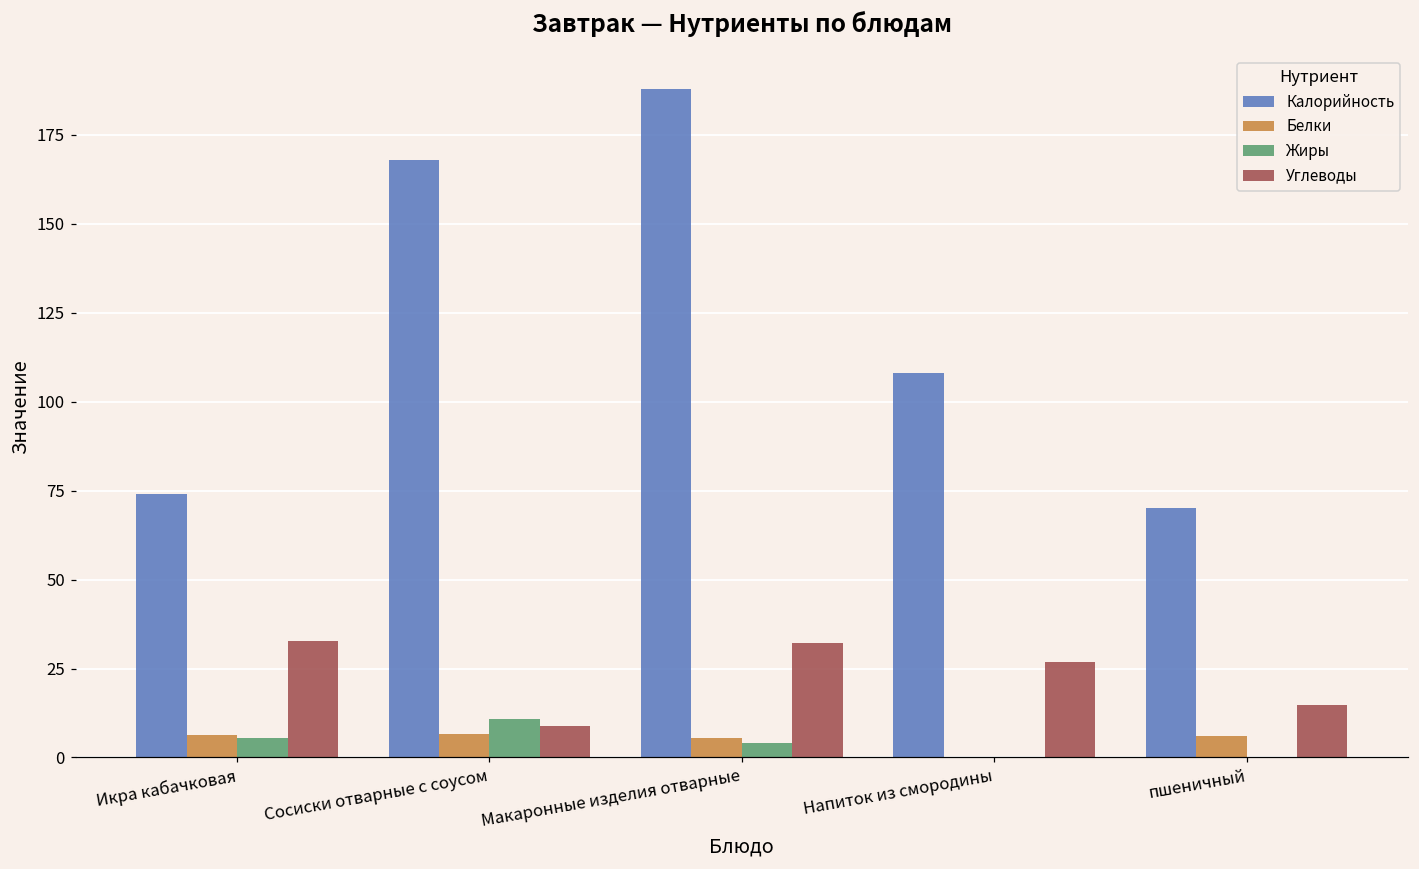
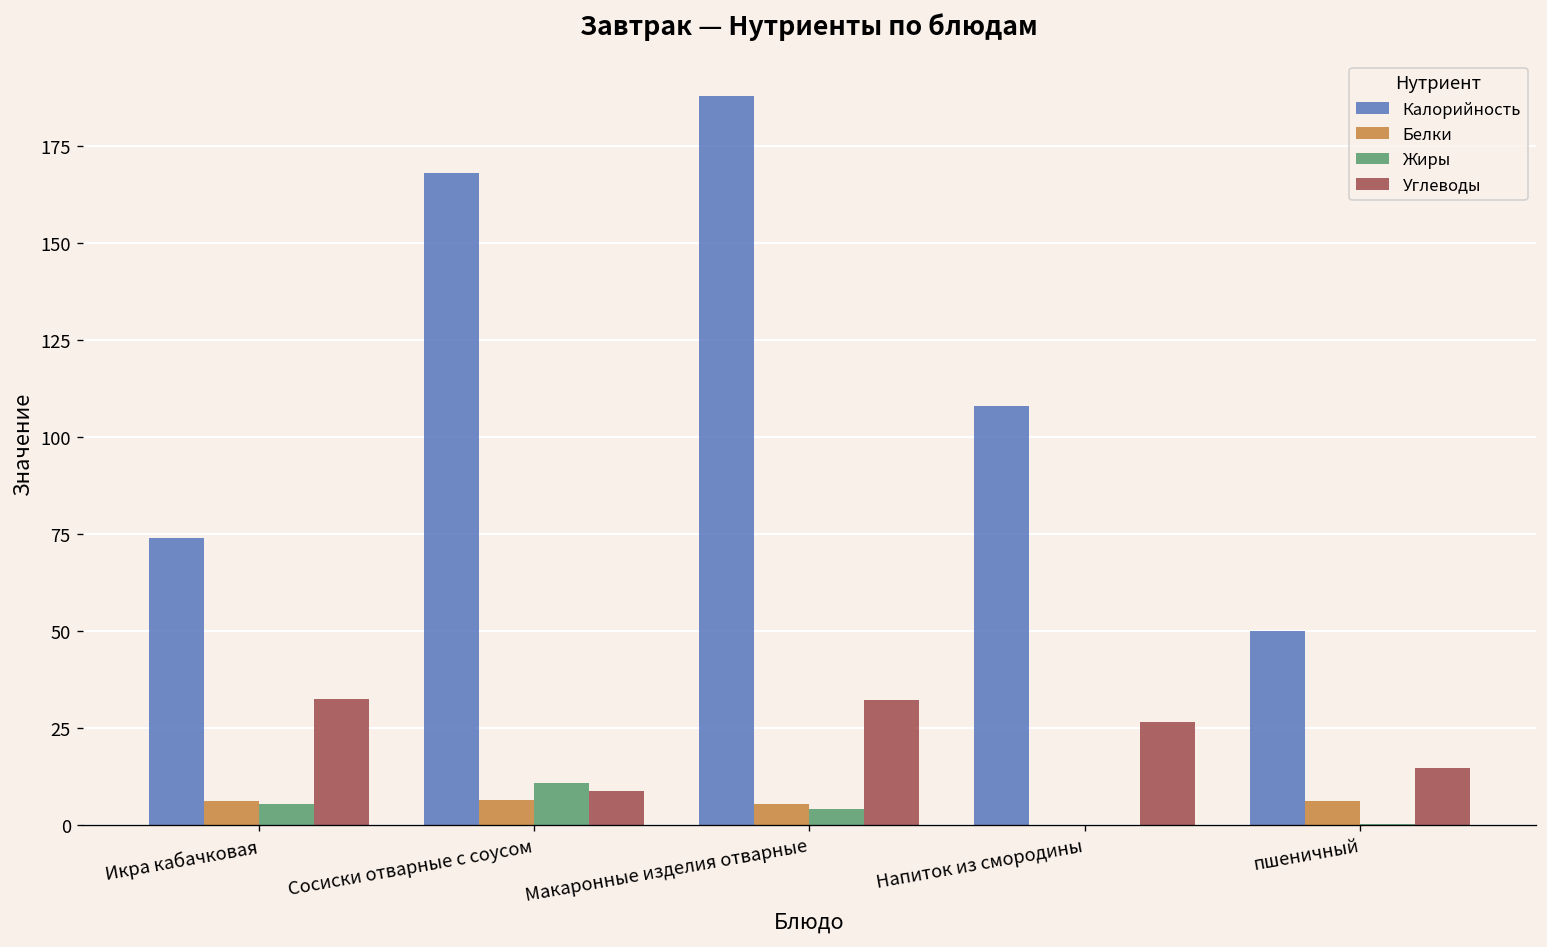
Калорийность, пшеничный: 70 -> 50
